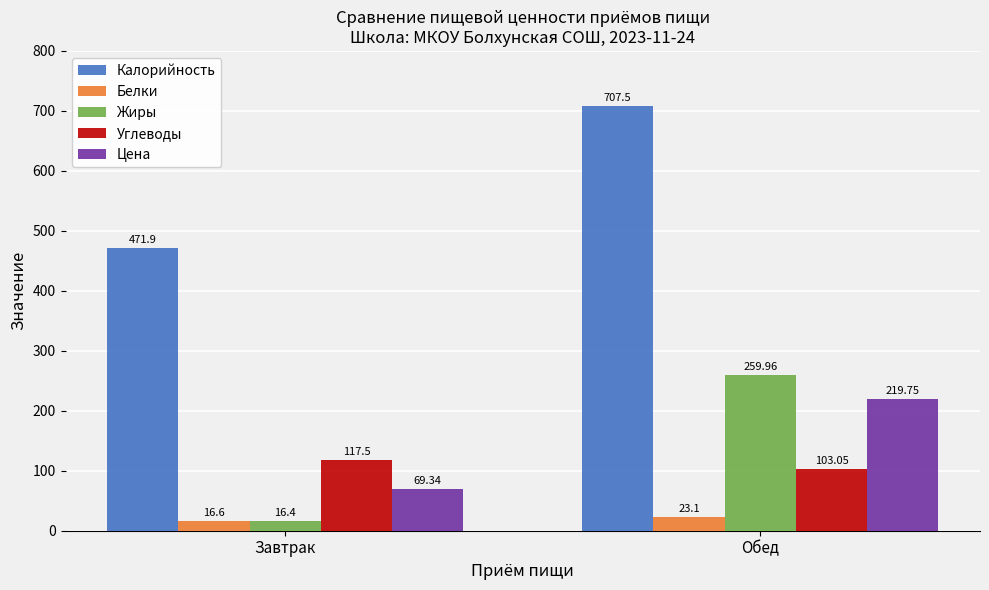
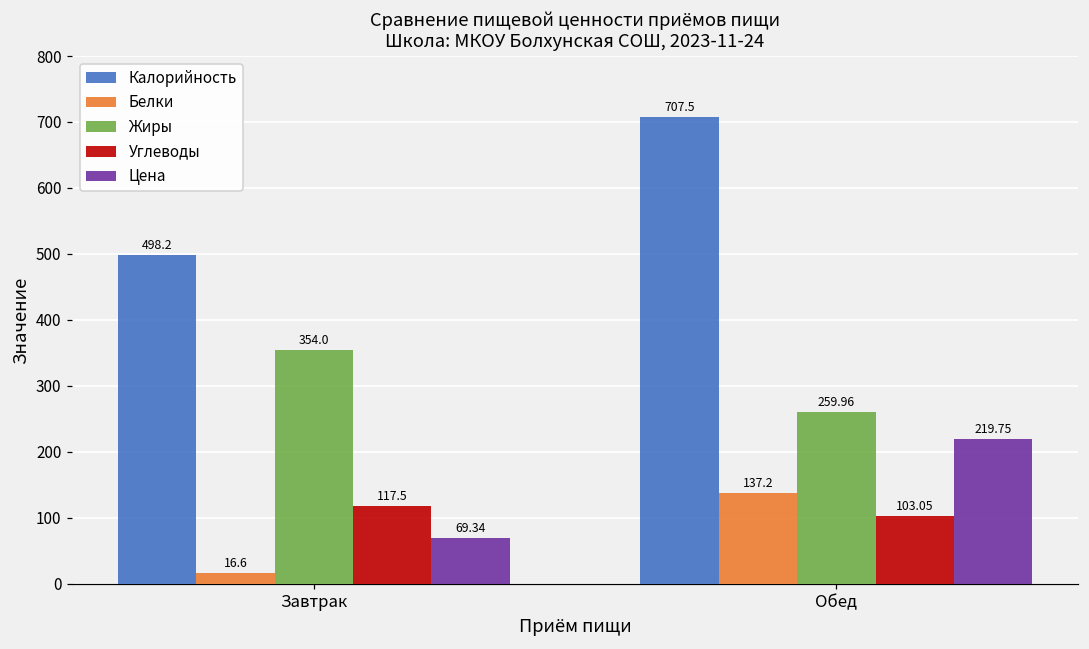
Калорийность, Завтрак: 471.9 -> 498.2
Жиры, Завтрак: 16.4 -> 354.0
Белки, Обед: 23.1 -> 137.2
